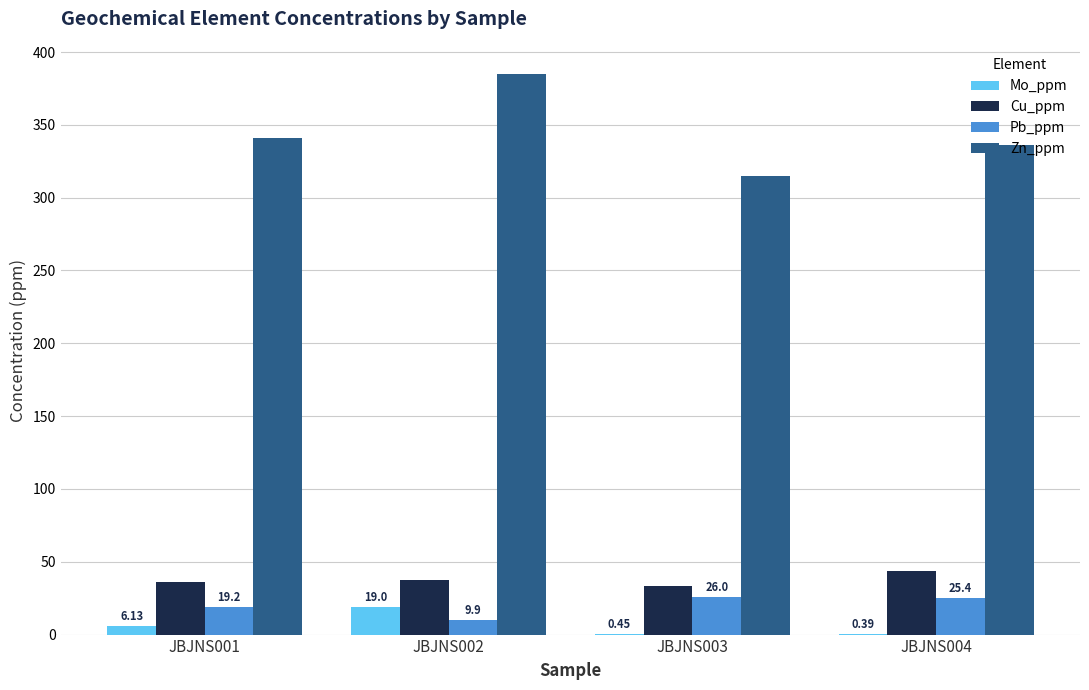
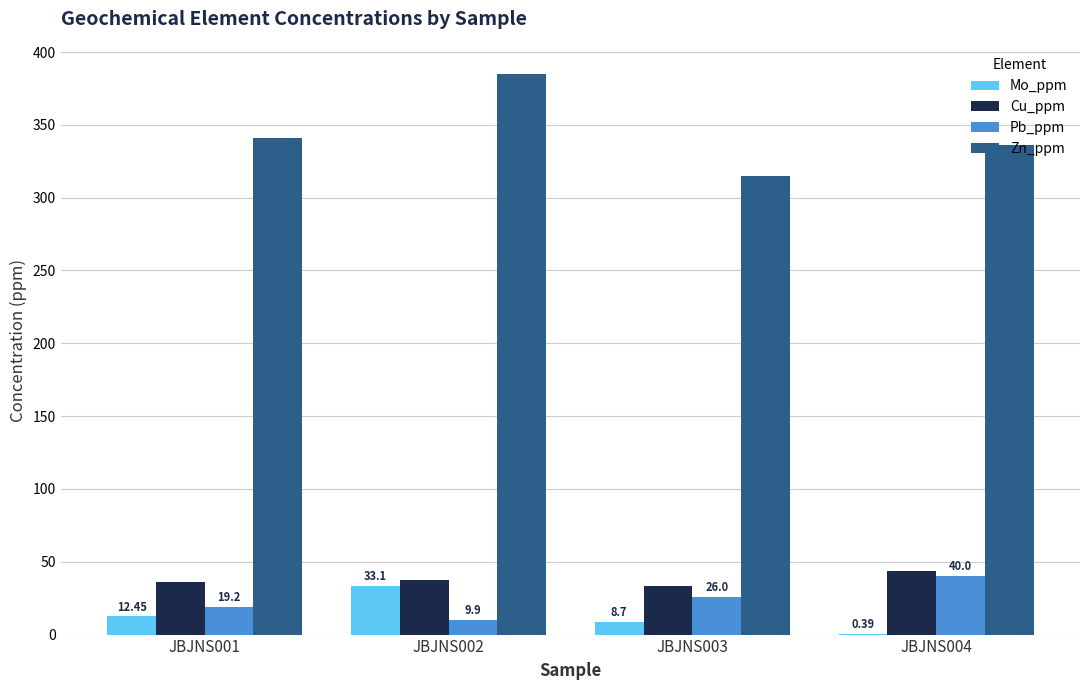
Mo_ppm, JBJNS001: 6.13 -> 12.45
Mo_ppm, JBJNS002: 19.0 -> 33.1
Mo_ppm, JBJNS003: 0.45 -> 8.7
Pb_ppm, JBJNS004: 25.4 -> 40.0
